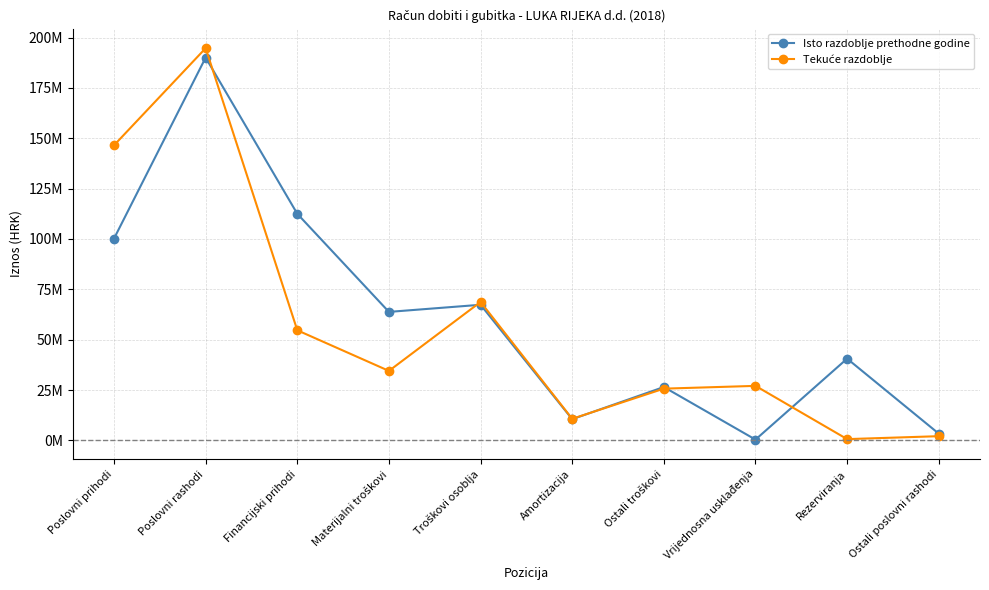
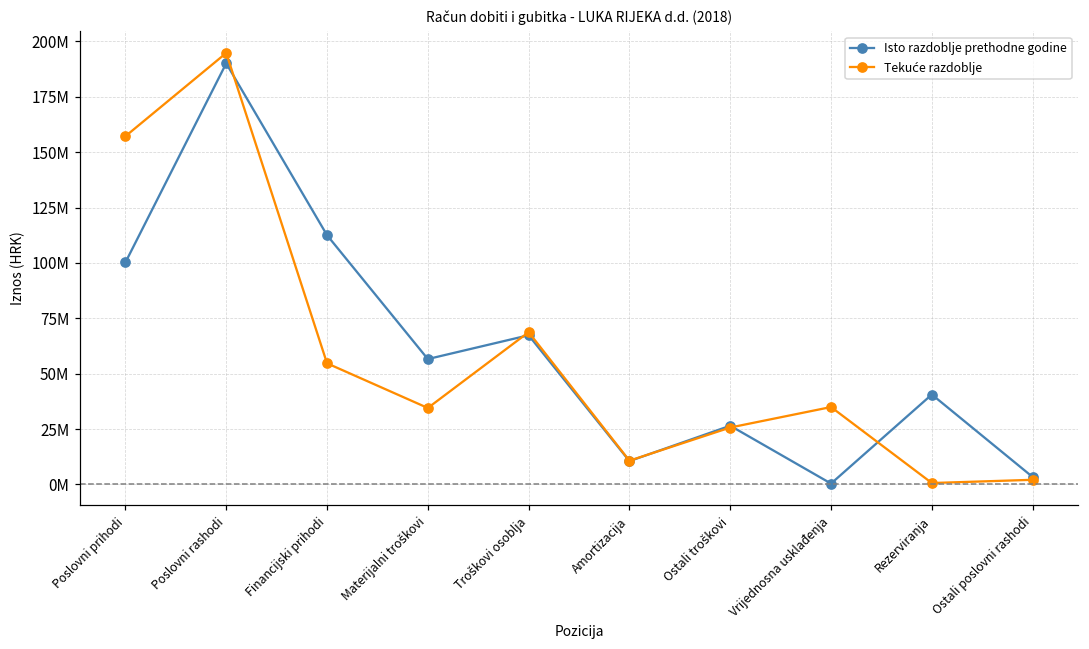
Tekuće razdoblje, Poslovni prihodi: 147000000 -> 157000000
Isto razdoblje prethodne godine, Materijalni troškovi: 64000000 -> 57000000
Tekuće razdoblje, Vrijednosna usklađenja: 27000000 -> 35000000
